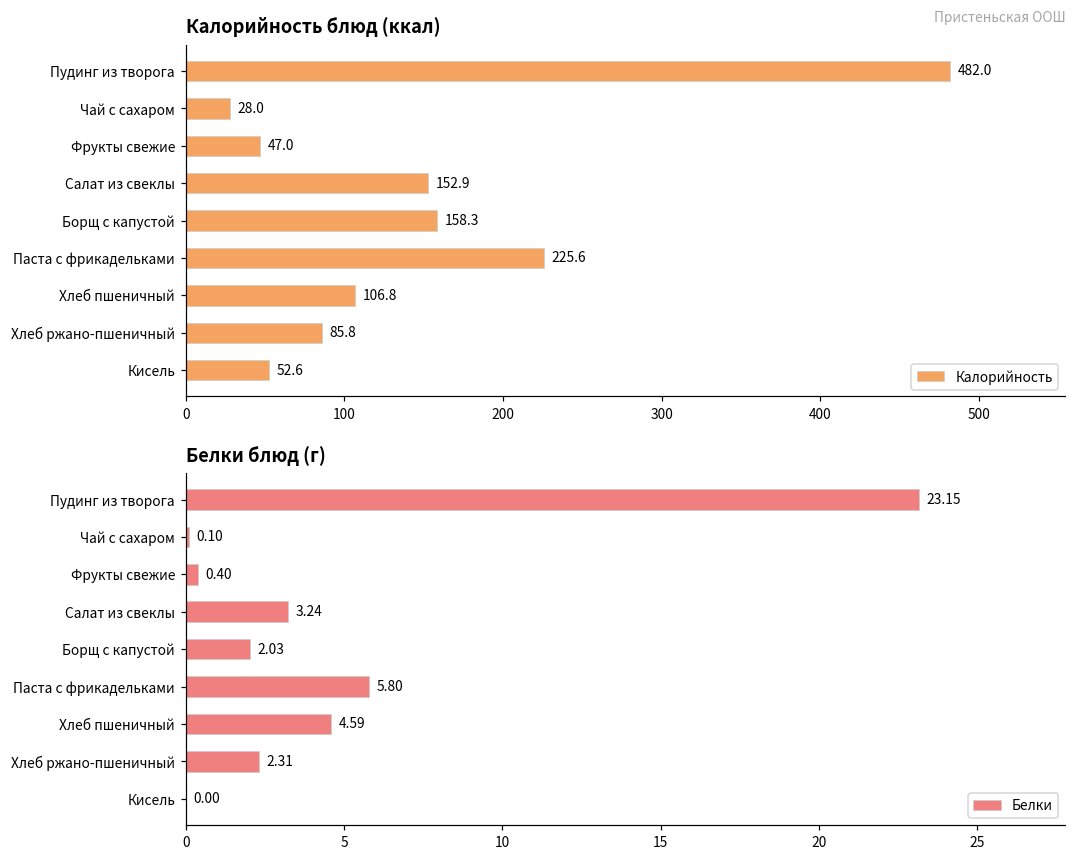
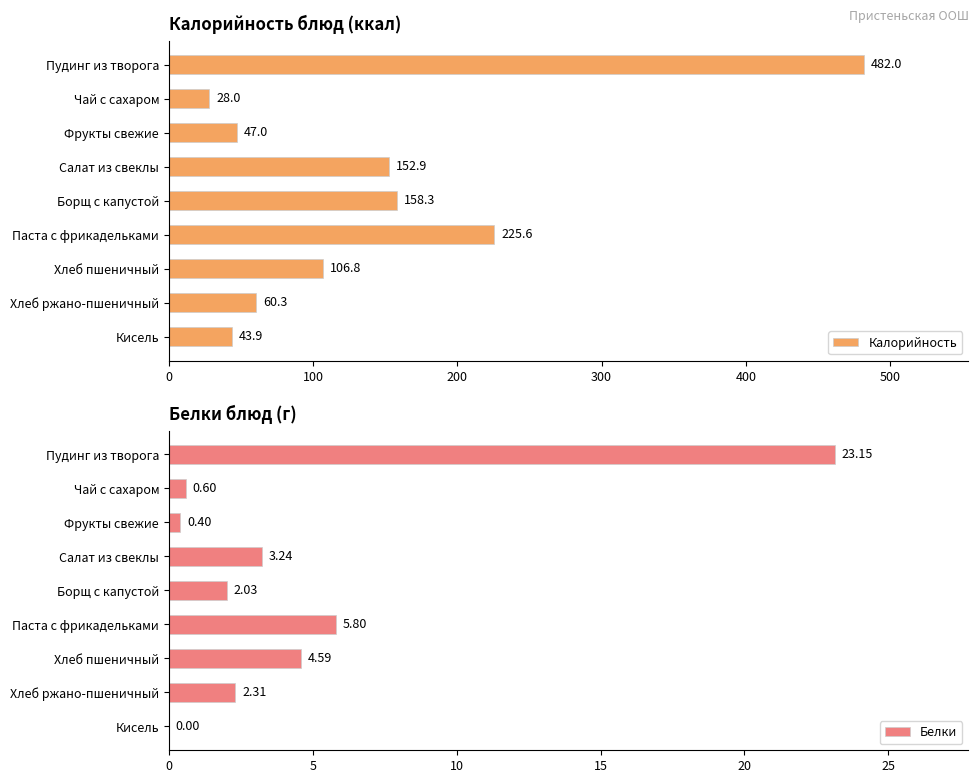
Калорийность блюд (ккал), Хлеб ржано-пшеничный: 85.8 -> 60.3
Калорийность блюд (ккал), Кисель: 52.6 -> 43.9
Белки блюд (г), Чай с сахаром: 0.10 -> 0.60
